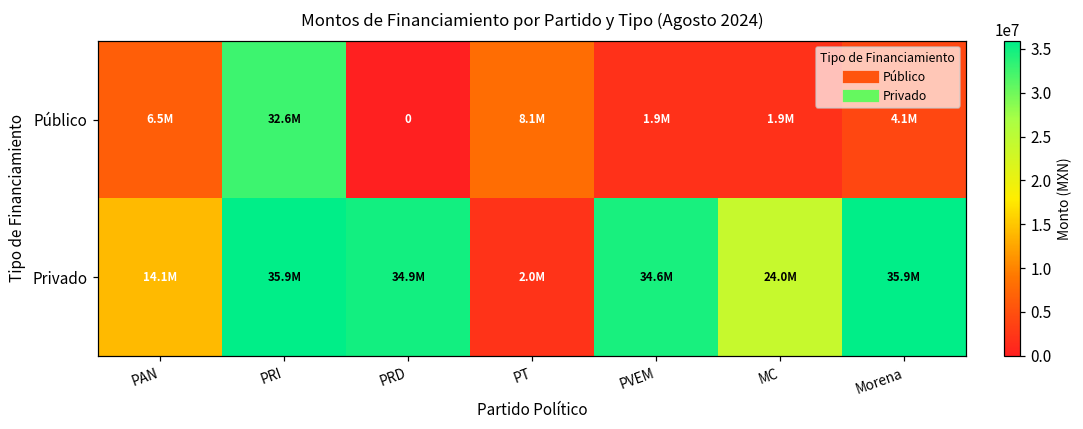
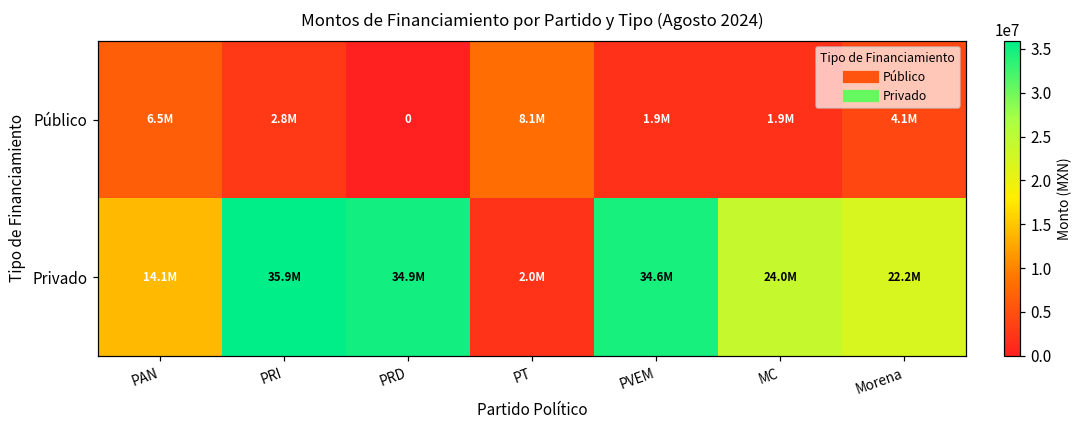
Público, PRI: 32.6M -> 2.8M
Privado, Morena: 35.9M -> 22.2M
